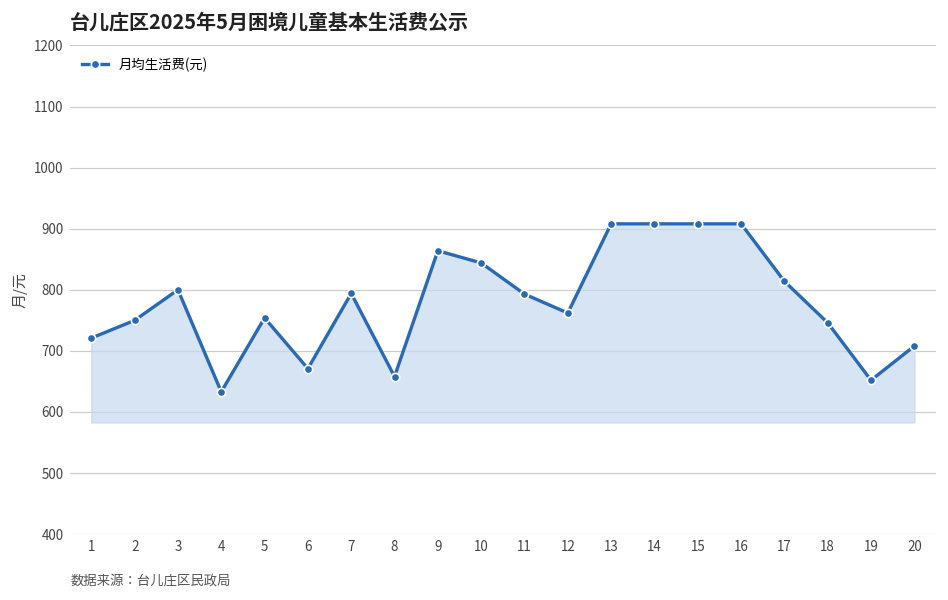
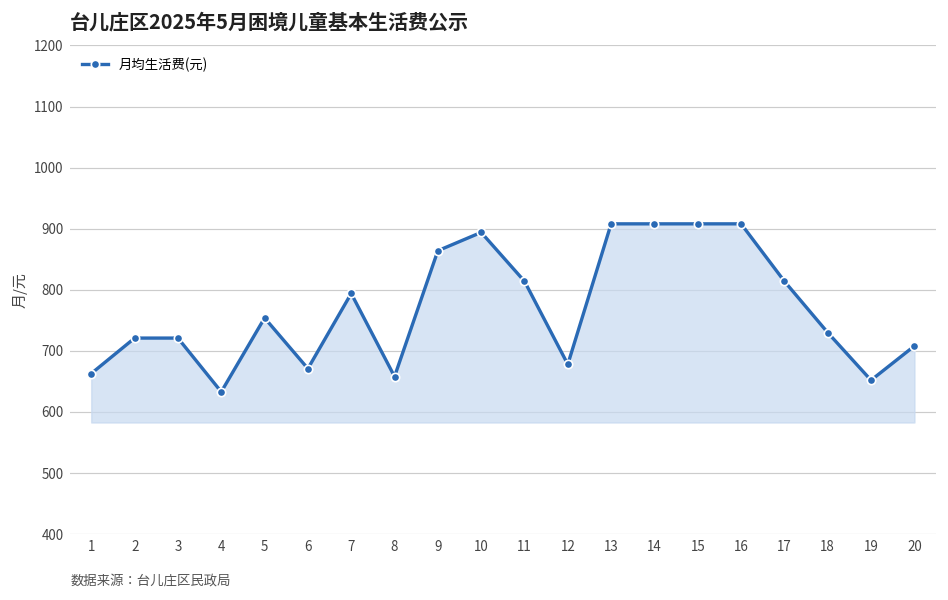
1: 720 -> 660
2: 750 -> 720
3: 800 -> 720
10: 840 -> 890
11: 790 -> 810
12: 760 -> 680
18: 750 -> 730
